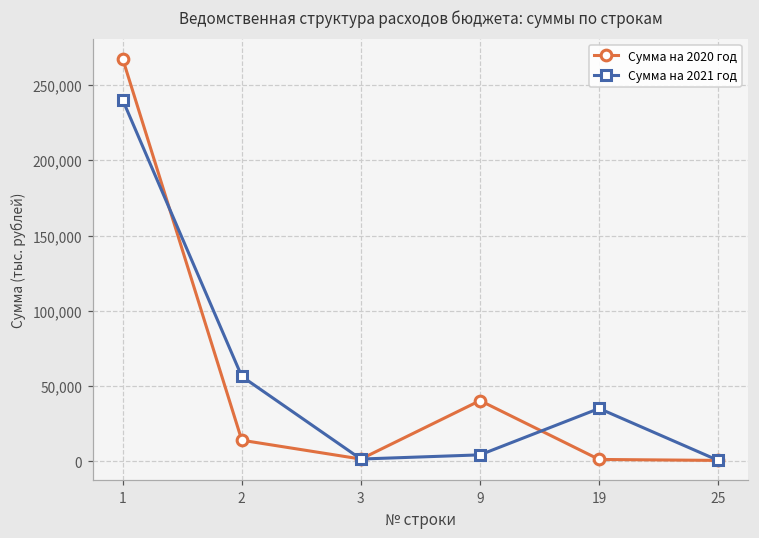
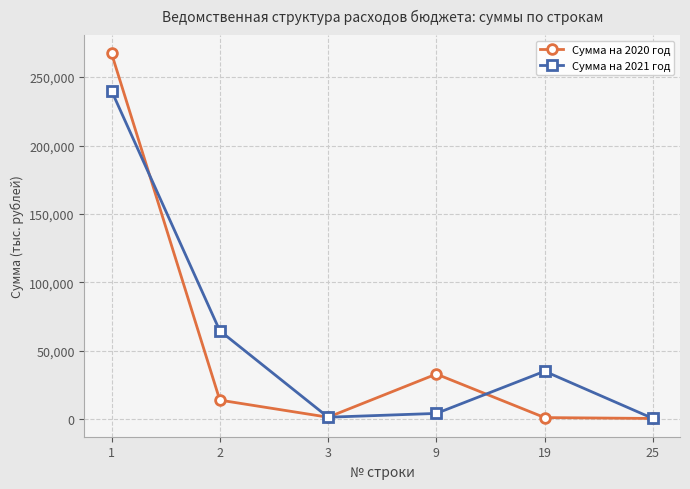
Сумма на 2021 год, 2: 56,000 -> 65,000
Сумма на 2020 год, 9: 40,000 -> 33,000
